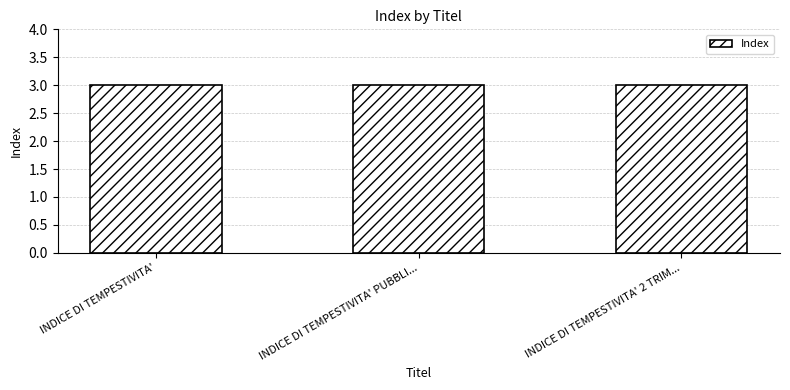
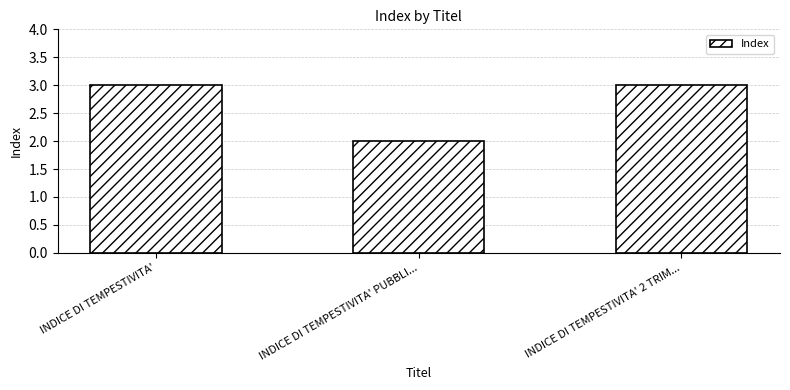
INDICE DI TEMPESTIVITA' PUBBLI...: 3 -> 2
